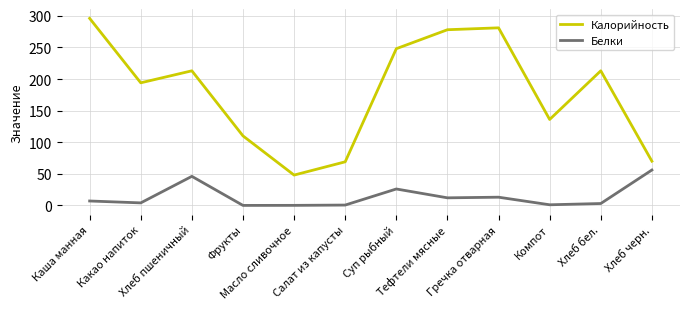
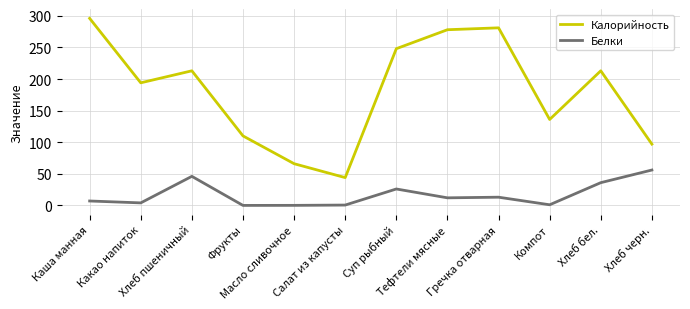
Калорийность, Масло сливочное: 50 -> 70
Калорийность, Салат из капусты: 70 -> 40
Белки, Хлеб бел.: 0 -> 40
Калорийность, Хлеб черн.: 70 -> 100
